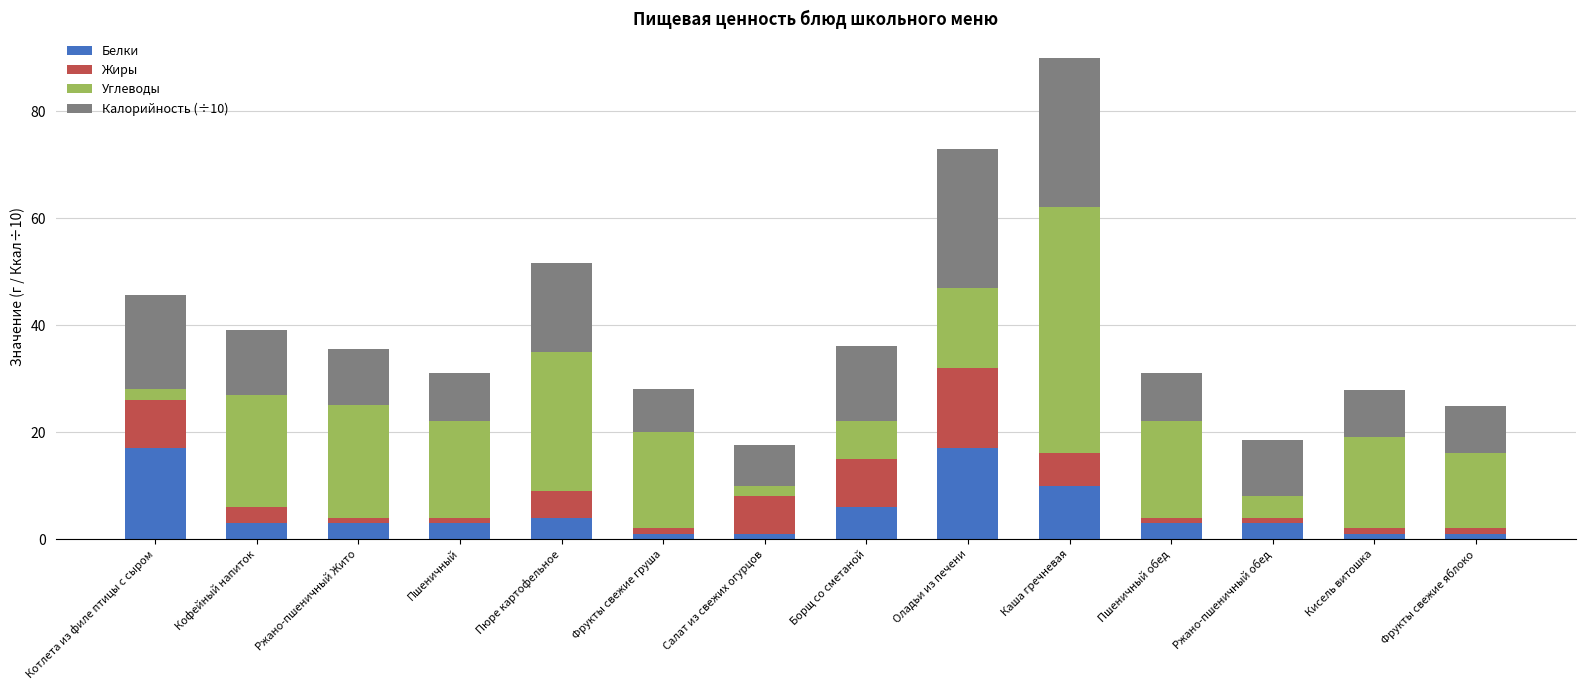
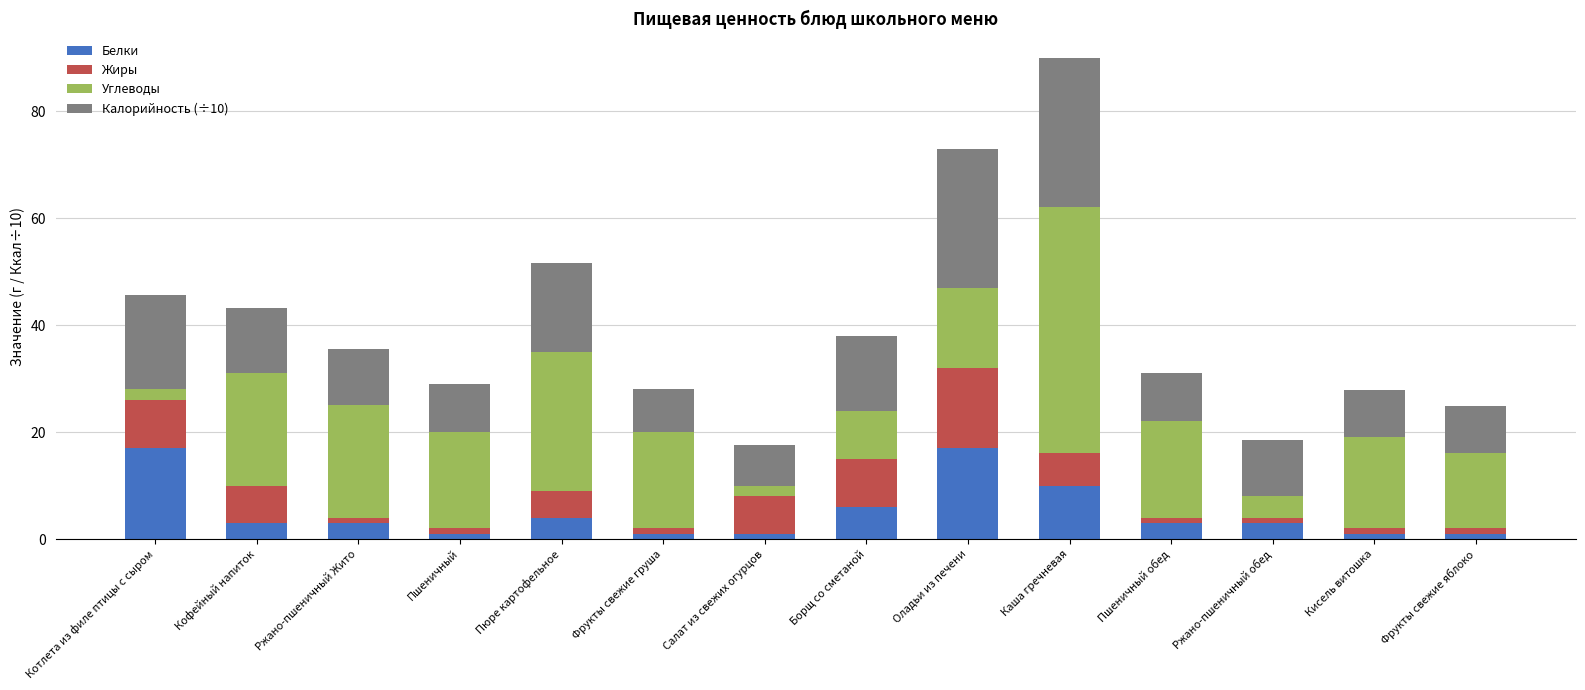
Жиры, Кофейный напиток: 3 -> 7
Белки, Пшеничный: 3 -> 1
Углеводы, Борщ со сметаной: 7 -> 9
